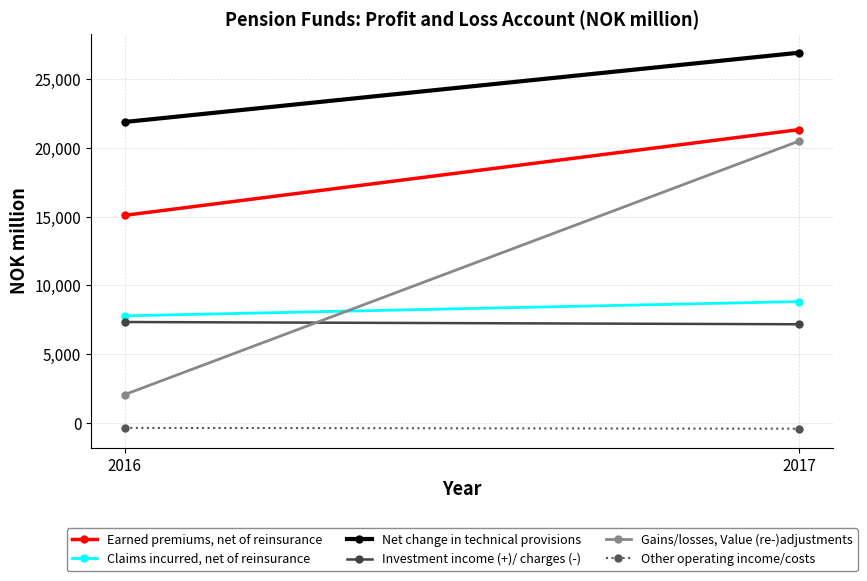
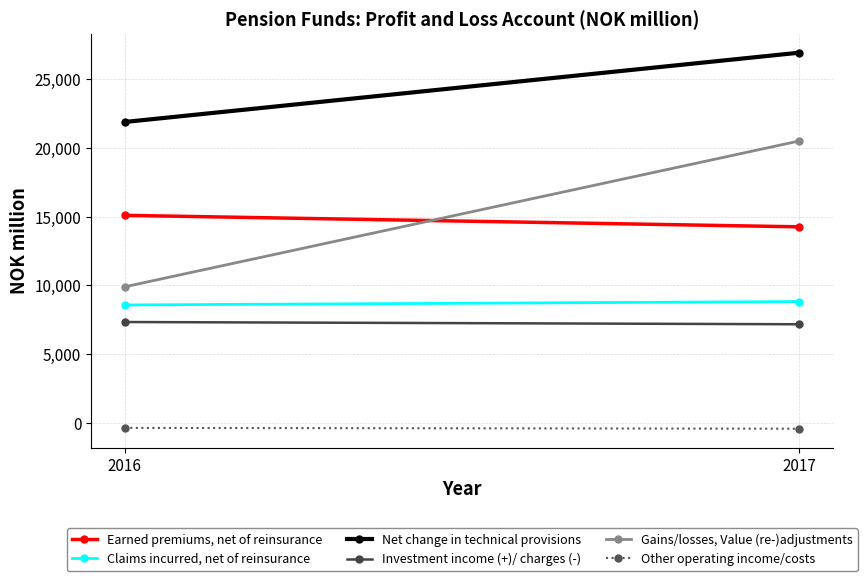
Claims incurred, net of reinsurance, 2016: 7,800 -> 8,600
Gains/losses, Value (re-)adjustments, 2016: 2,100 -> 9,900
Earned premiums, net of reinsurance, 2017: 21,300 -> 14,300
